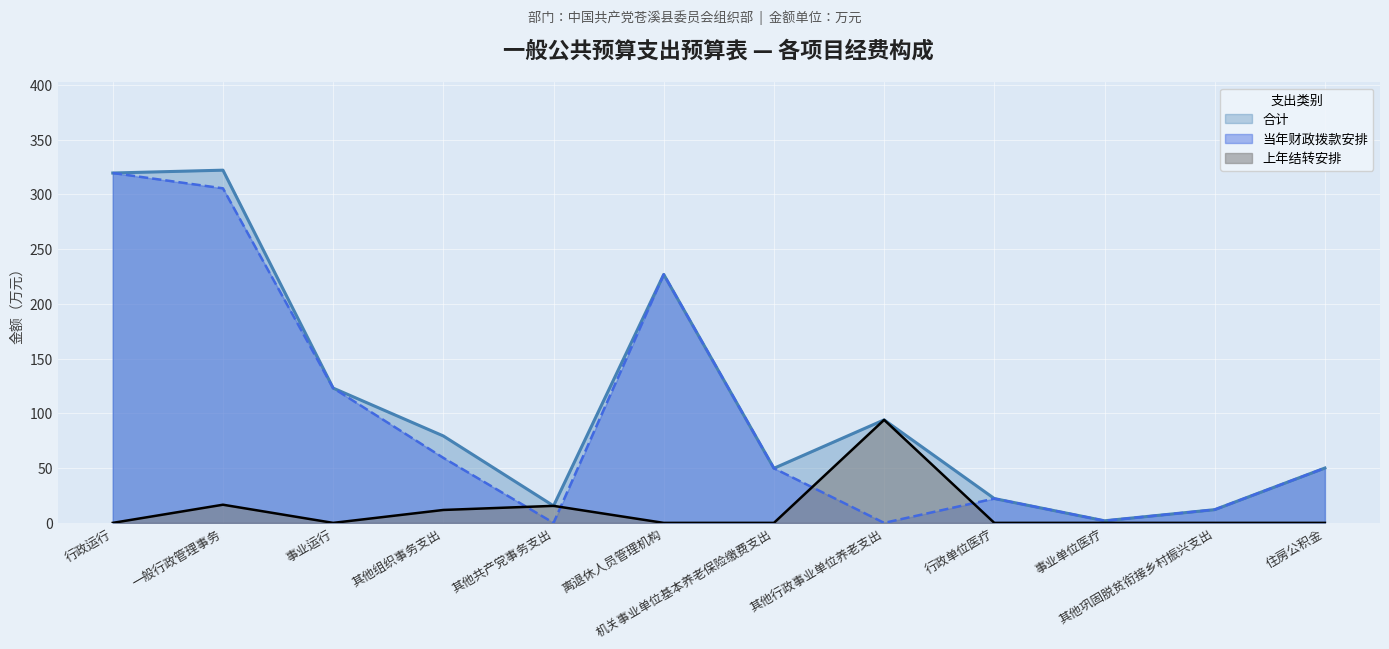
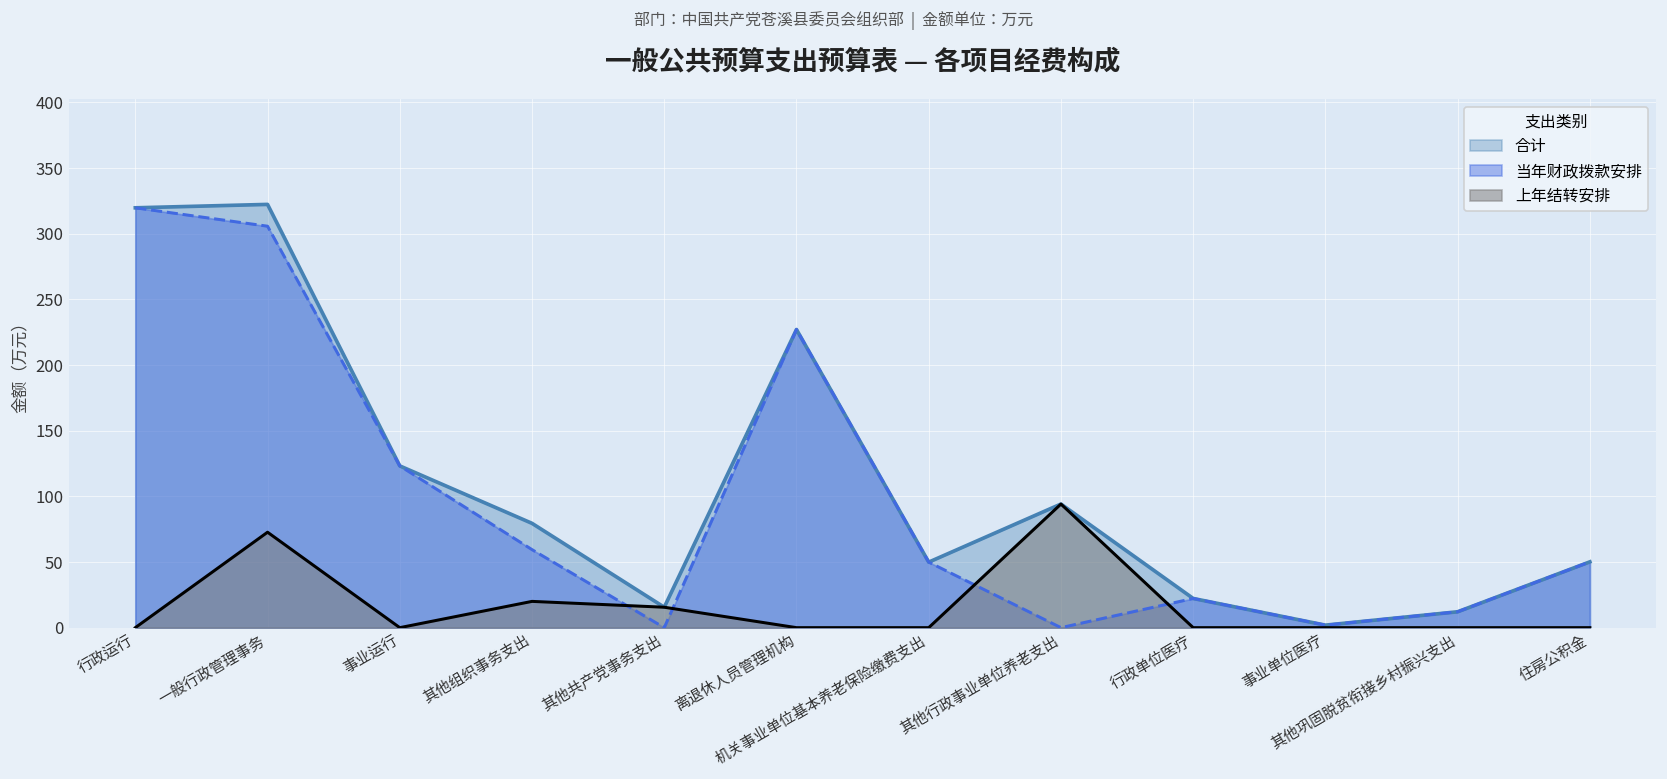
上年结转安排, 一般行政管理事务: 17 -> 73
上年结转安排, 其他组织事务支出: 12 -> 20
